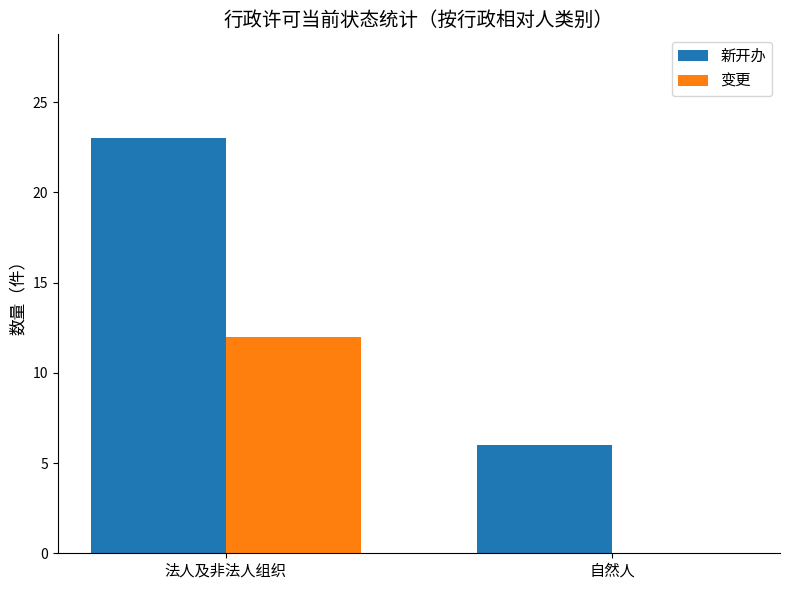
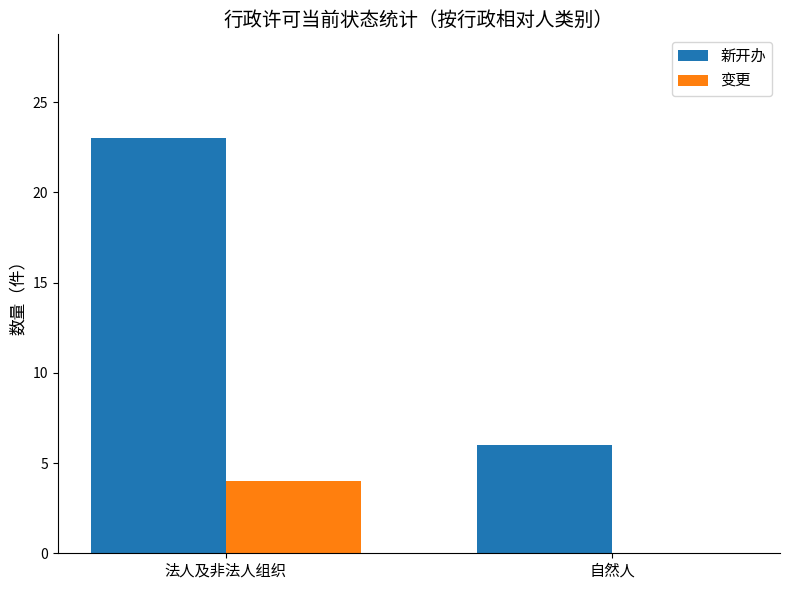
变更, 法人及非法人组织: 12 -> 4
